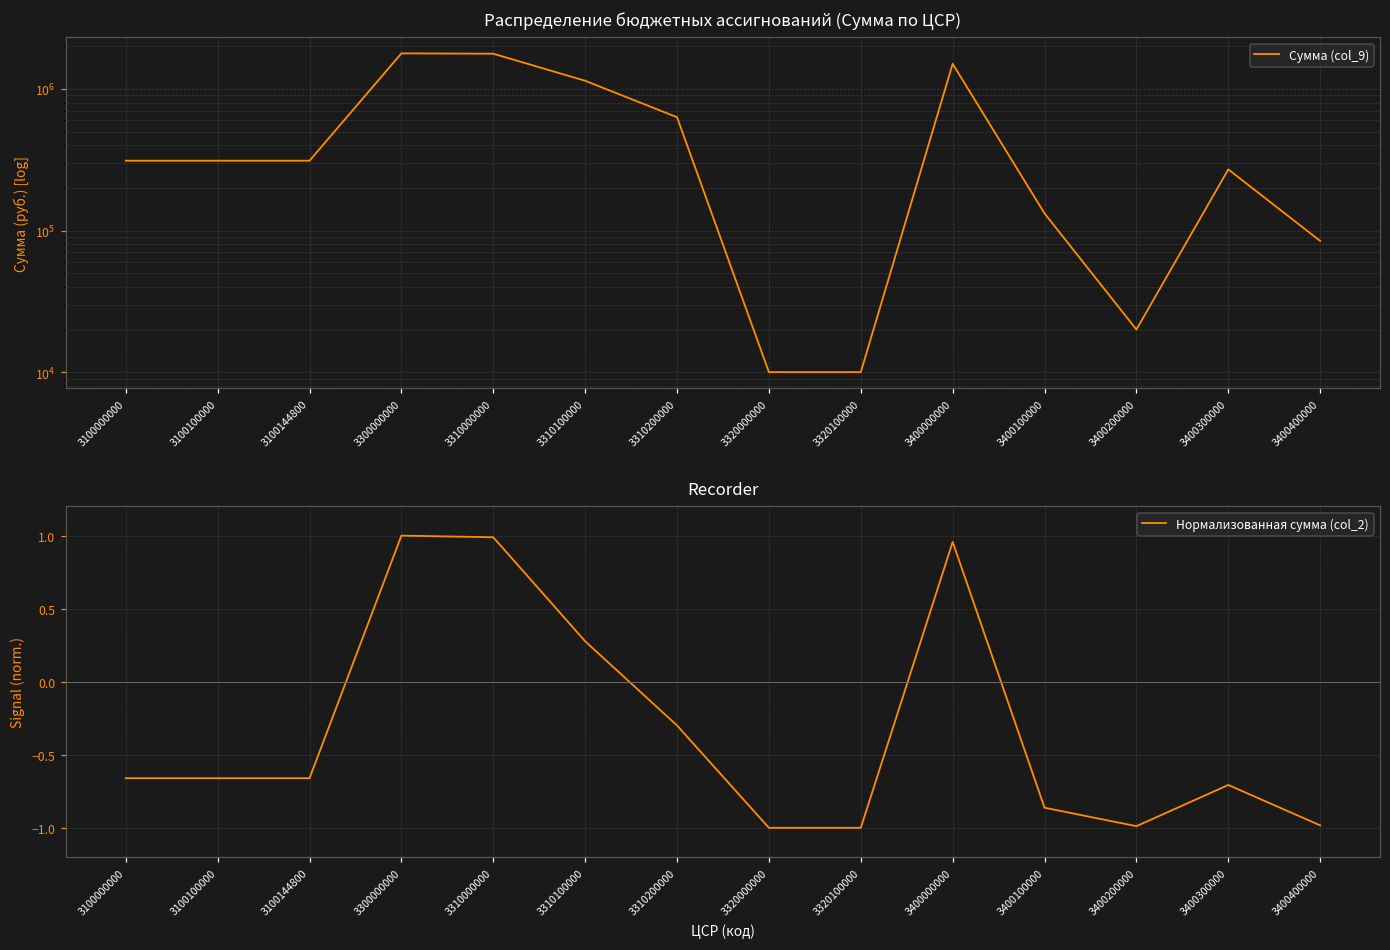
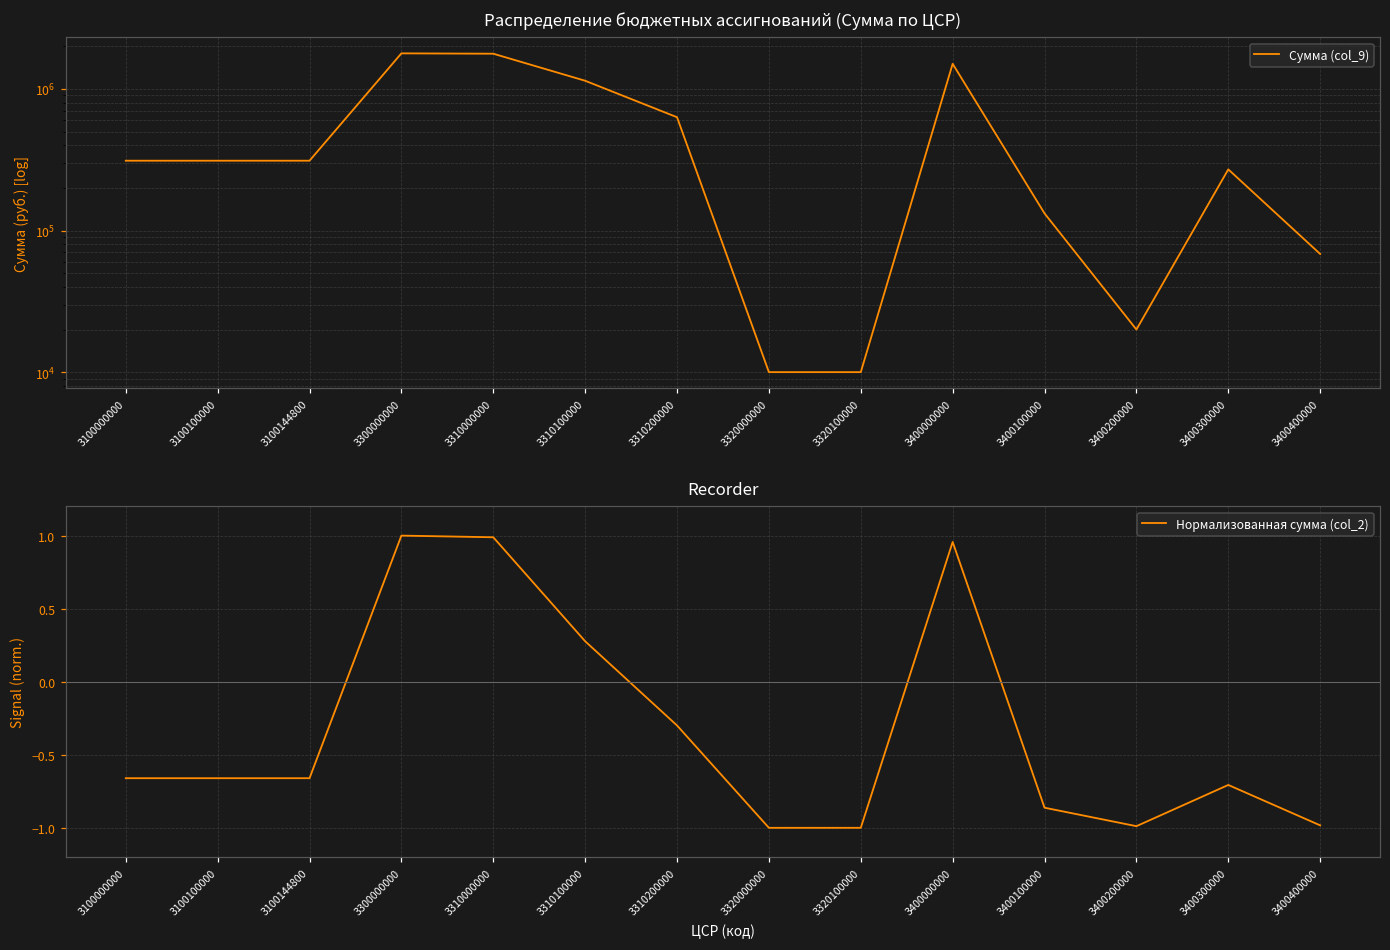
Распределение бюджетных ассигнований (Сумма по ЦСР), 3400400000: 80000 -> 70000
